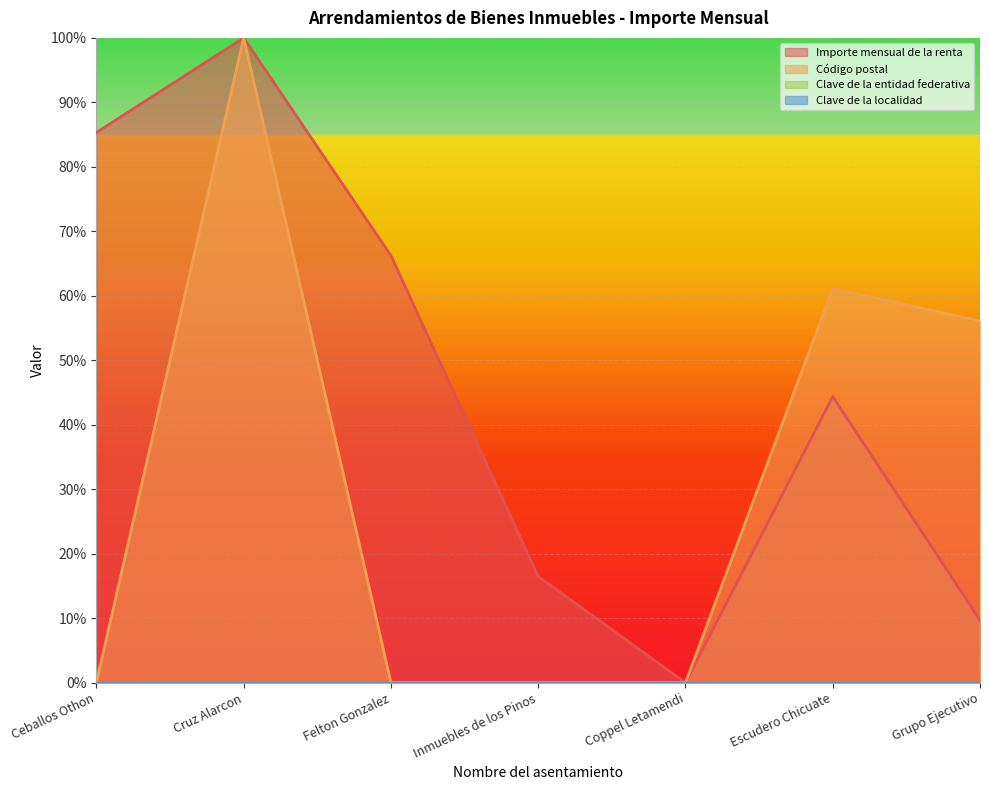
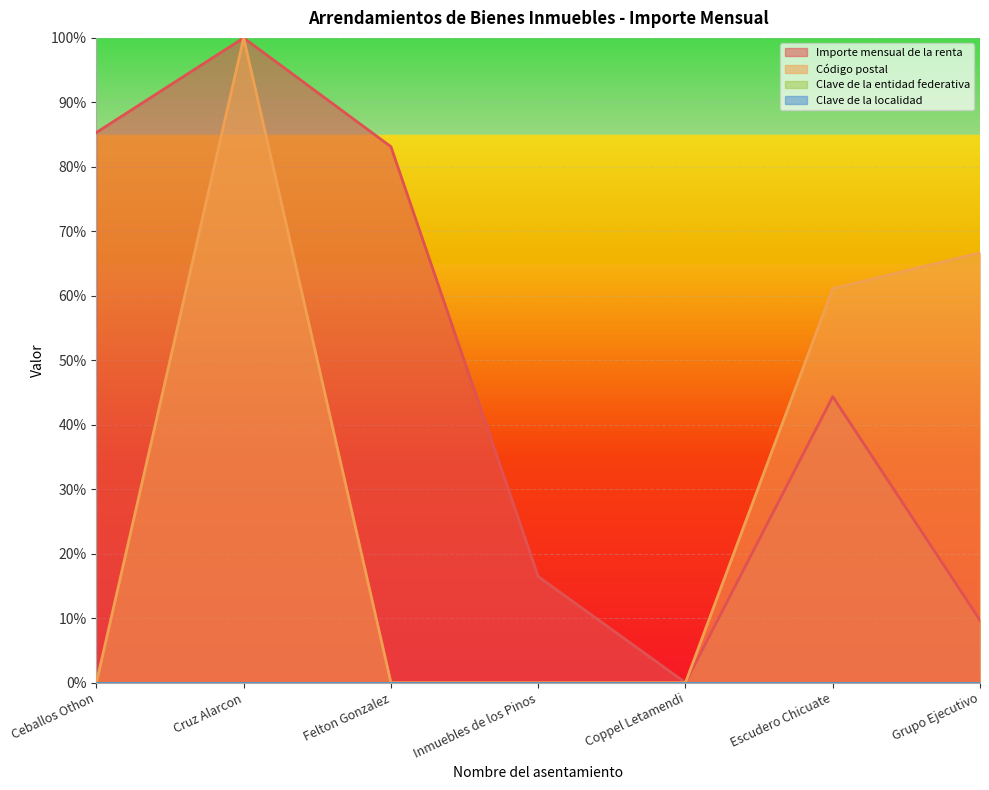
Importe mensual de la renta, Felton Gonzalez: 66% -> 83%
Código postal, Grupo Ejecutivo: 56% -> 67%
